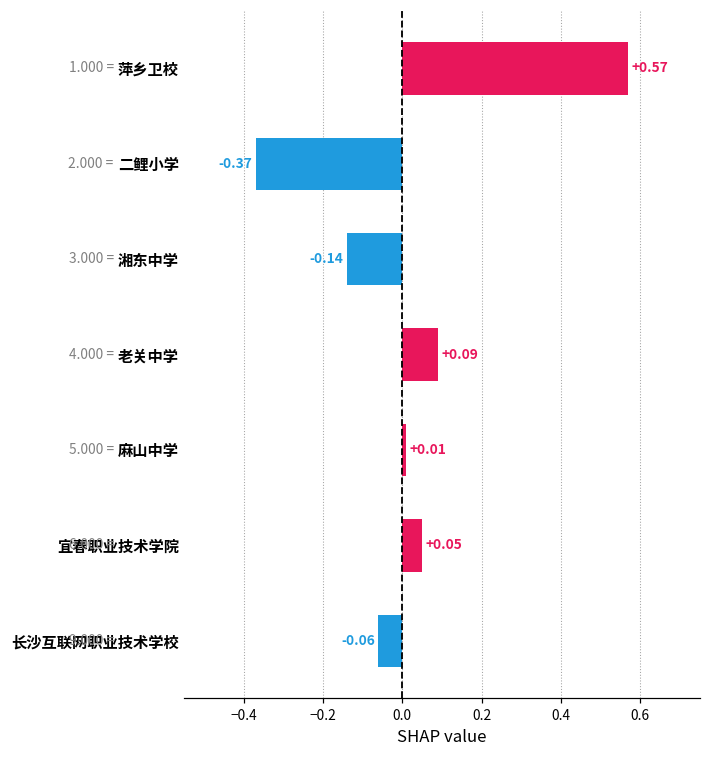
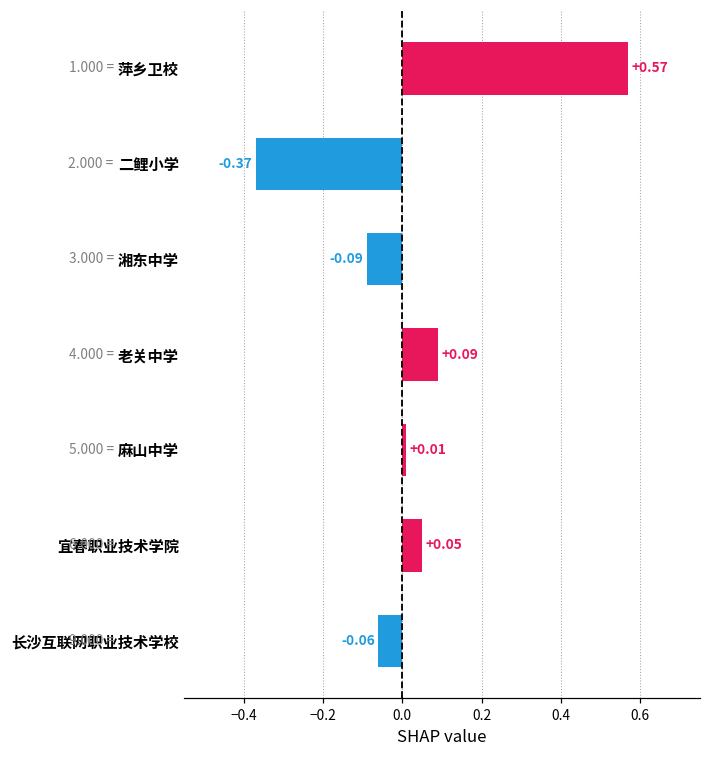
湘东中学: -0.14 -> -0.09
